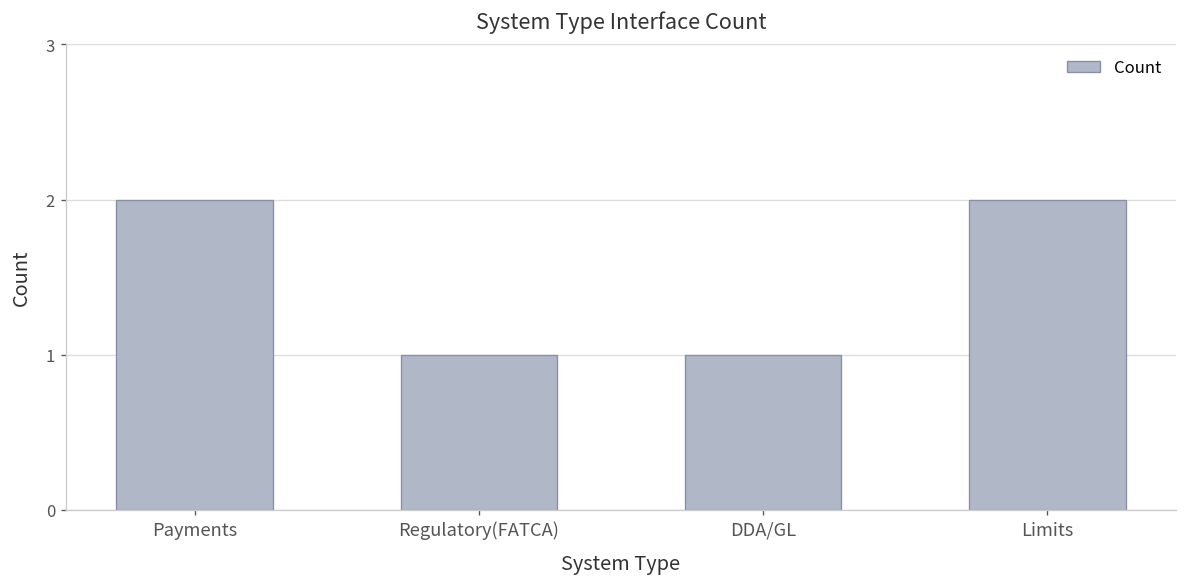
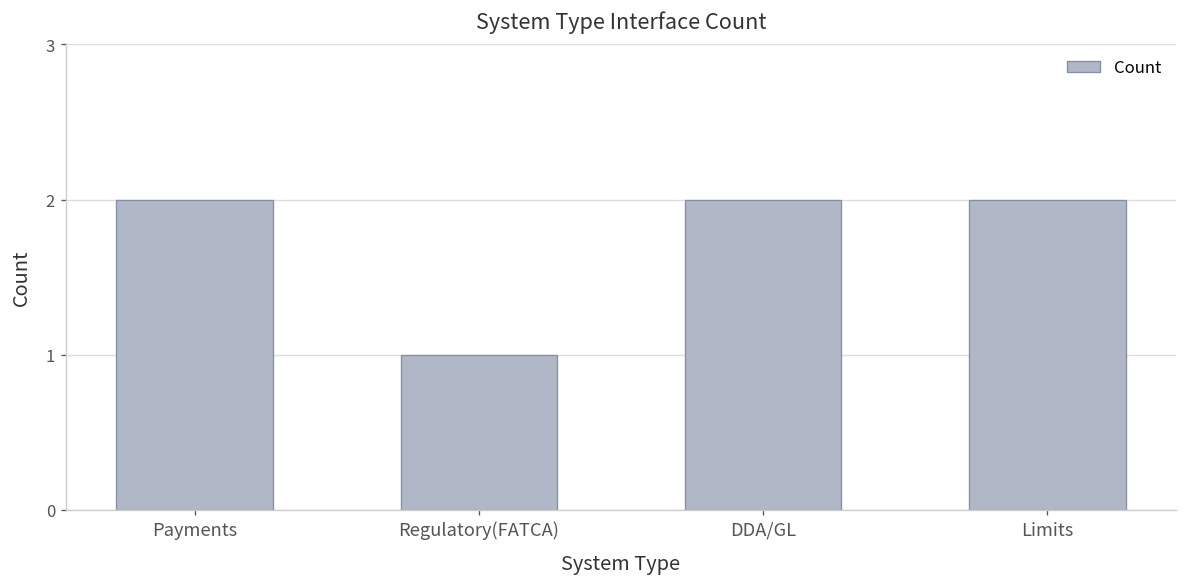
DDA/GL: 1 -> 2
